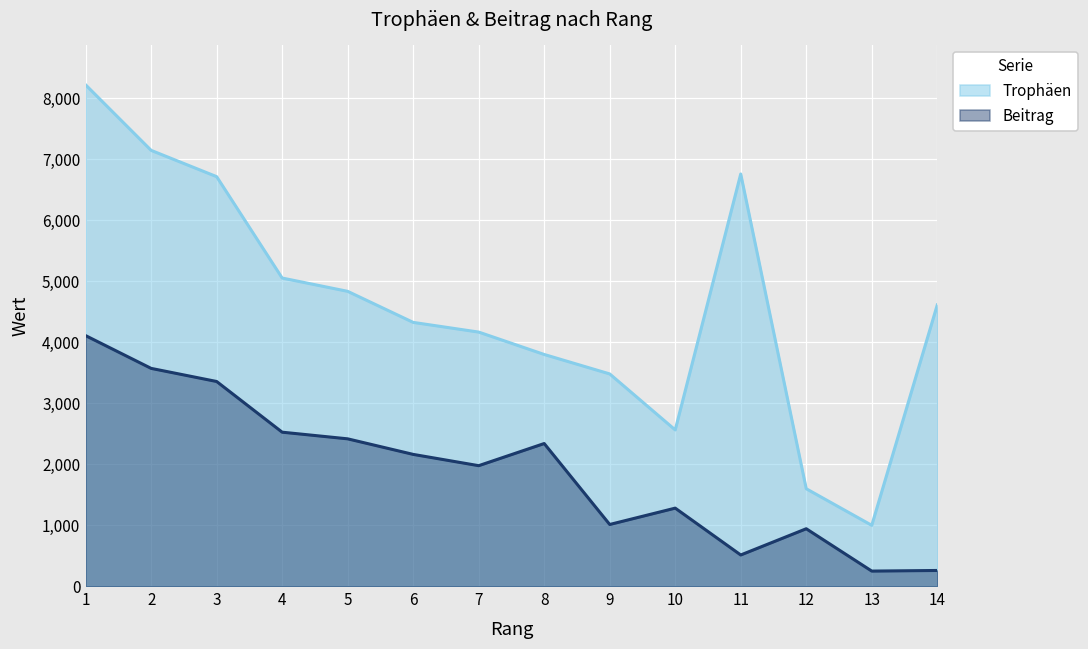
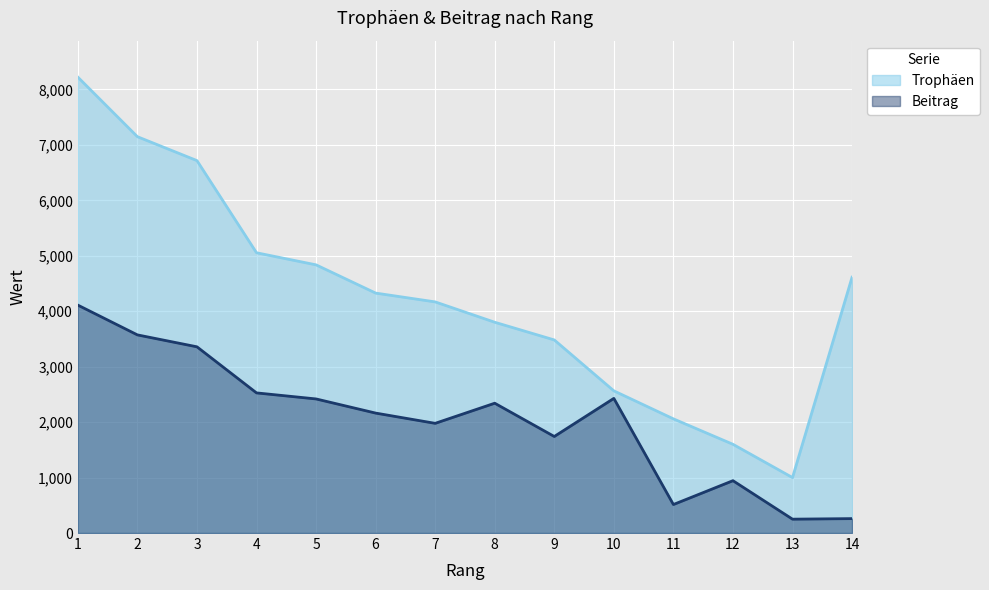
Beitrag, 9: 1,000 -> 1,700
Beitrag, 10: 1,300 -> 2,400
Trophäen, 11: 6,800 -> 2,100
